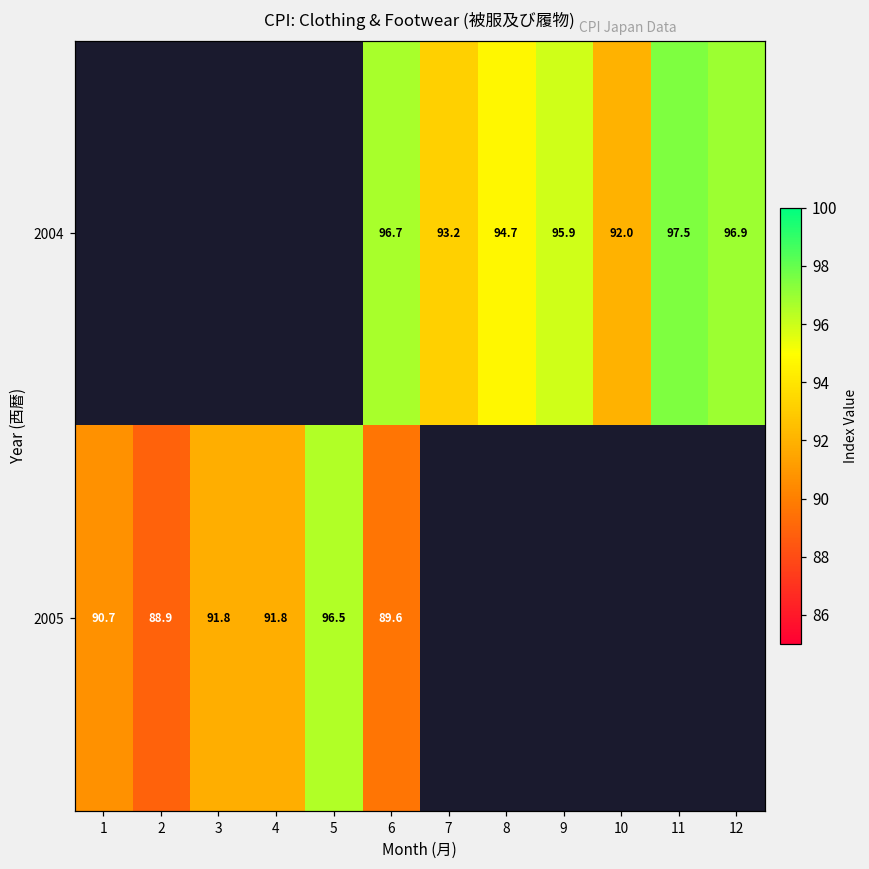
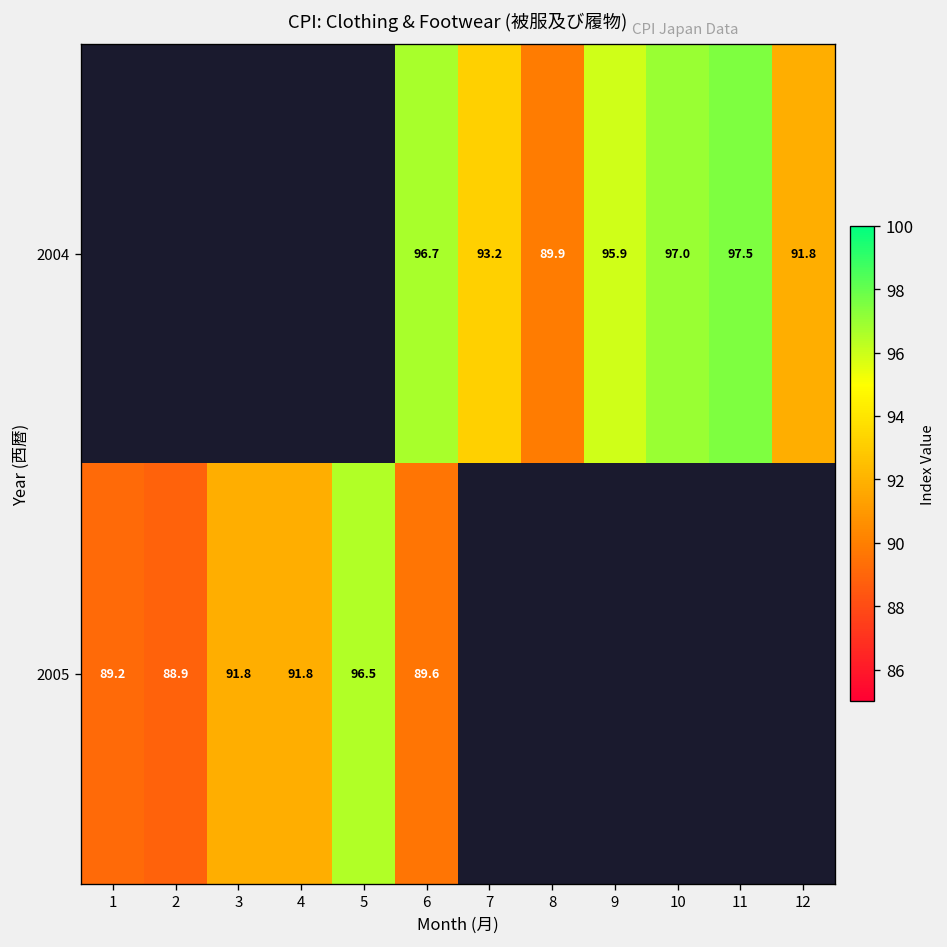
2004, 8: 94.7 -> 89.9
2004, 10: 92.0 -> 97.0
2004, 12: 96.9 -> 91.8
2005, 1: 90.7 -> 89.2
